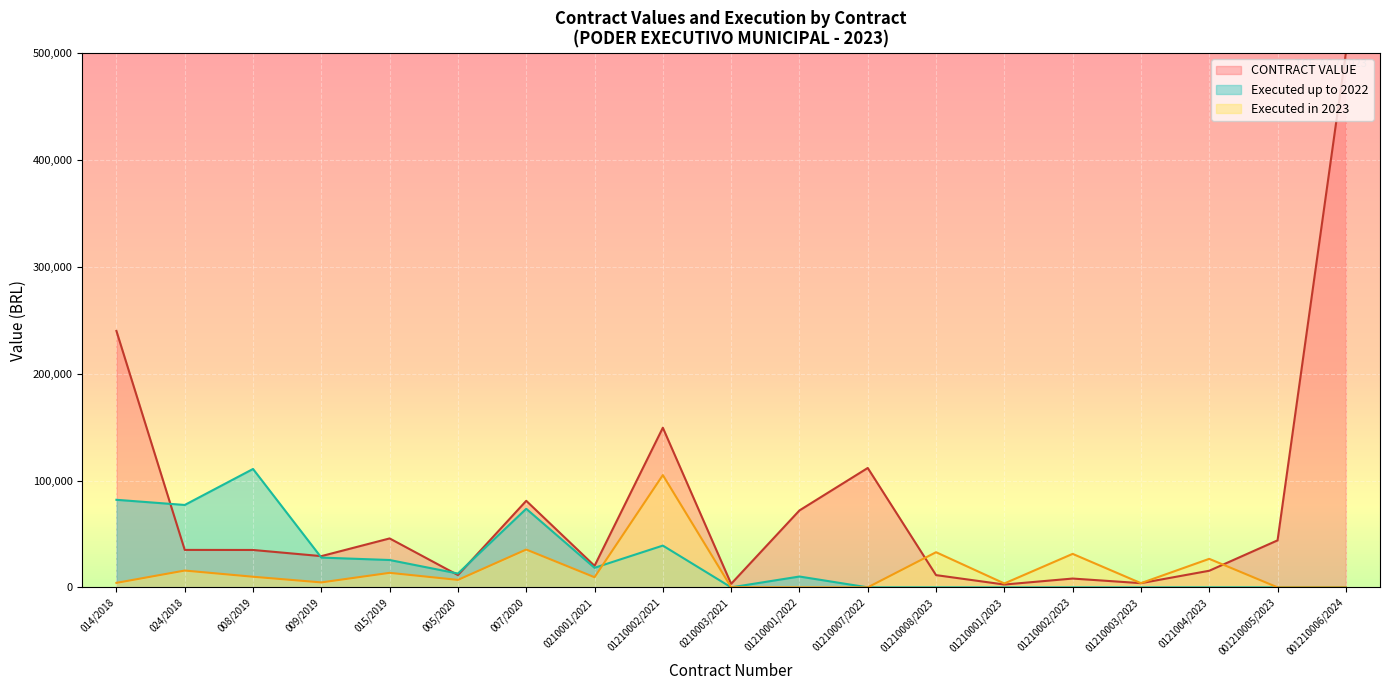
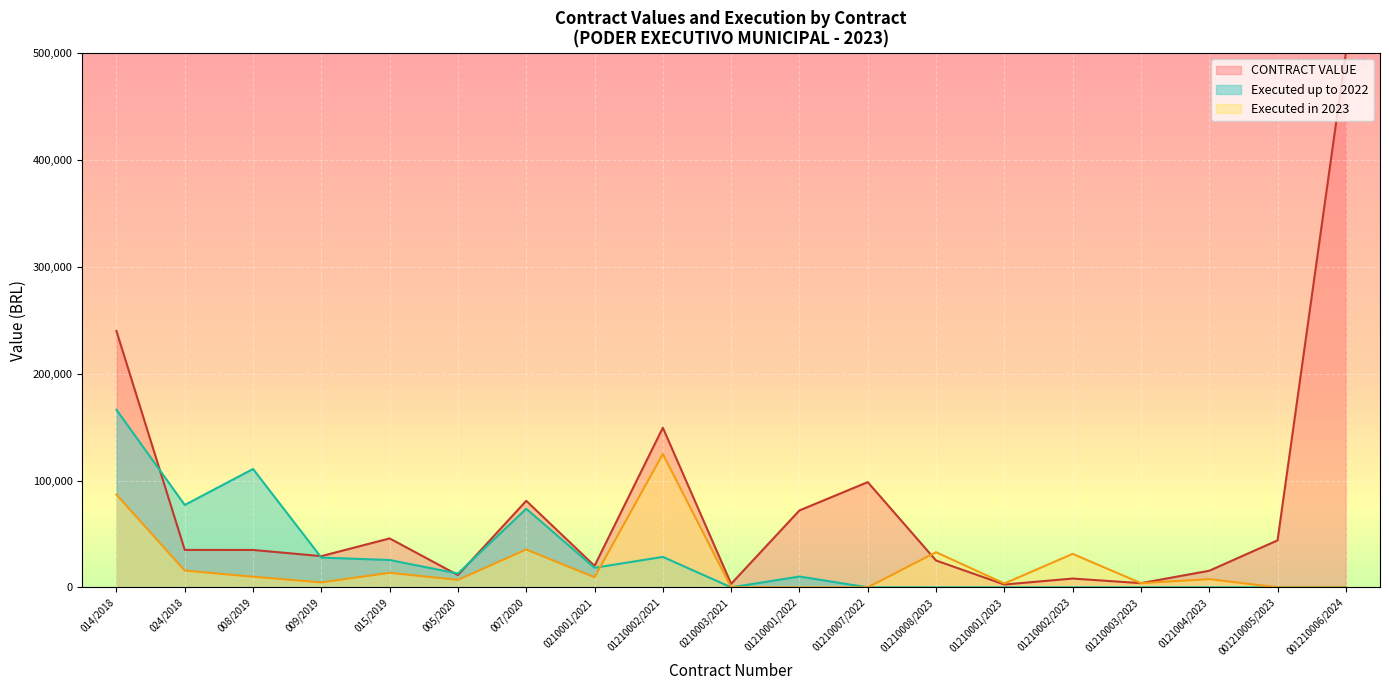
Executed up to 2022, 014/2018: 82,000 -> 166,000
Executed in 2023, 014/2018: 4,000 -> 87,000
Executed up to 2022, 01210002/2021: 39,000 -> 28,000
Executed in 2023, 01210002/2021: 105,000 -> 125,000
CONTRACT VALUE, 01210007/2022: 112,000 -> 98,000
CONTRACT VALUE, 01210008/2023: 11,000 -> 25,000
Executed in 2023, 0121004/2023: 27,000 -> 8,000
